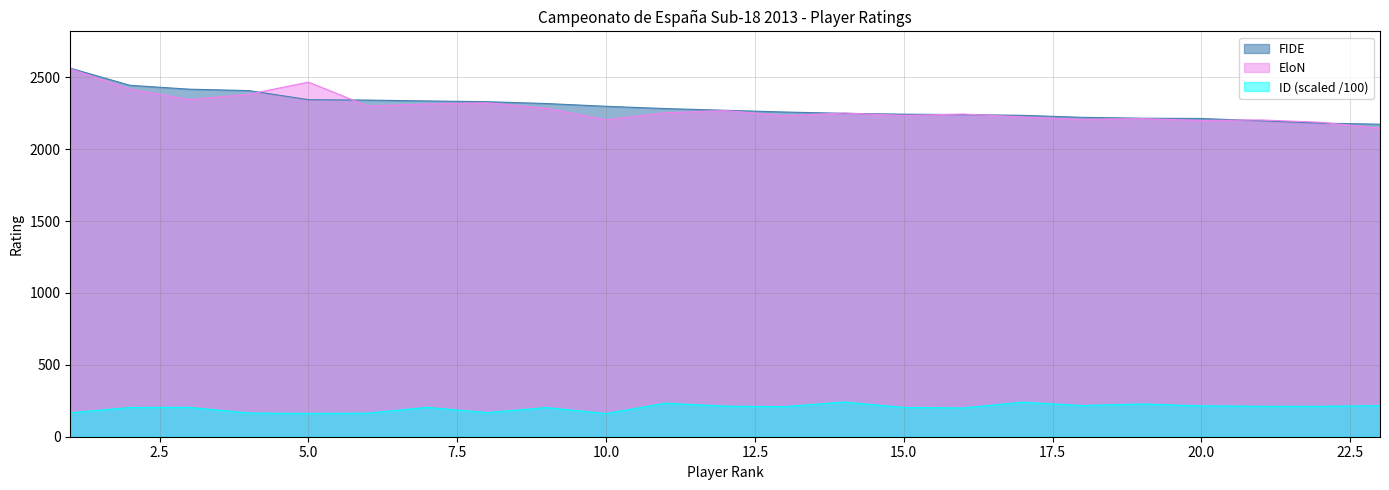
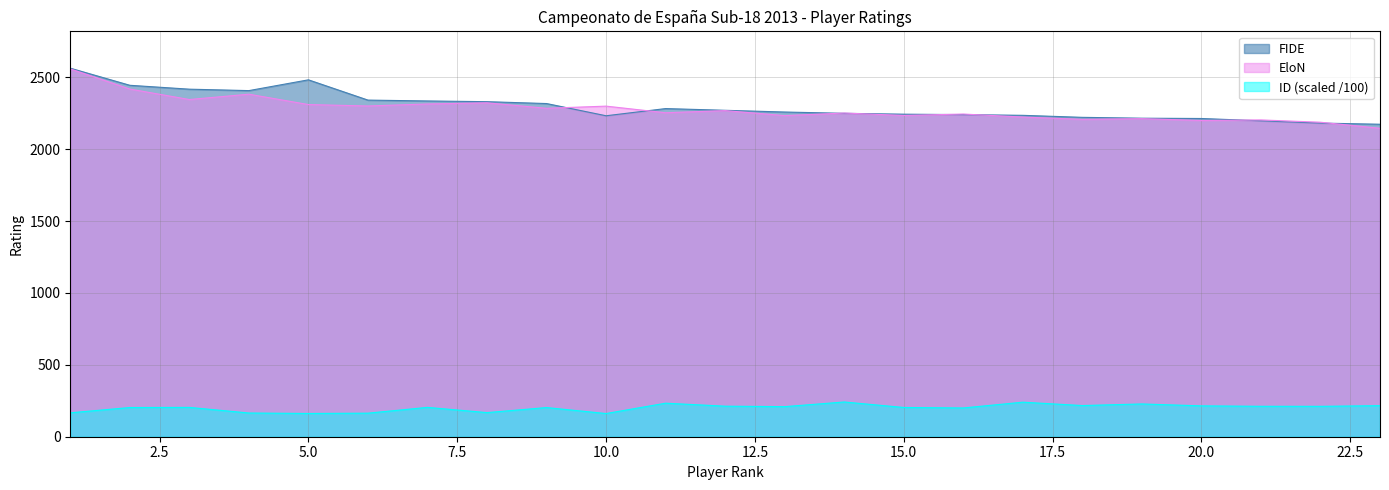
FIDE, 5.0: 2350 -> 2480
EloN, 5.0: 2470 -> 2310
FIDE, 10.0: 2300 -> 2230
EloN, 10.0: 2210 -> 2300
